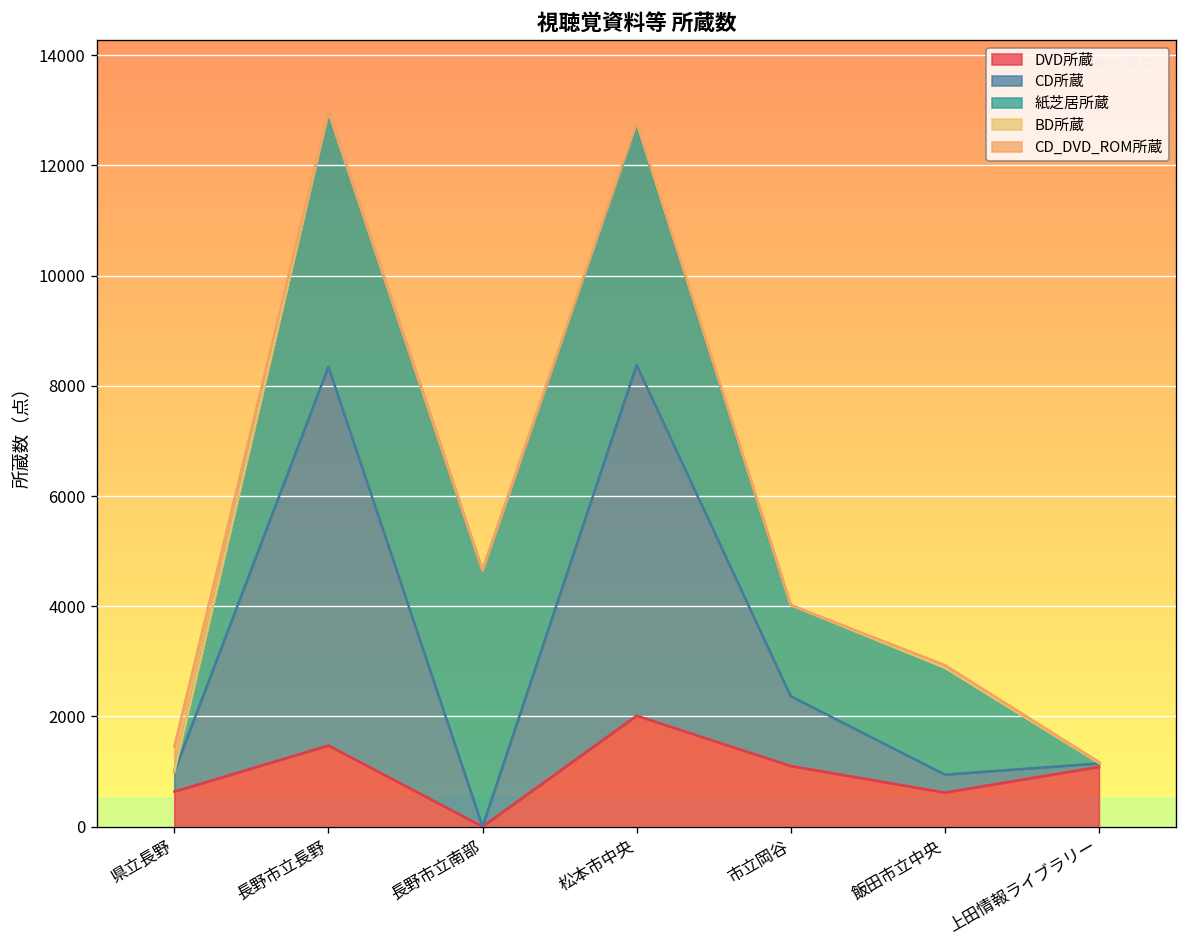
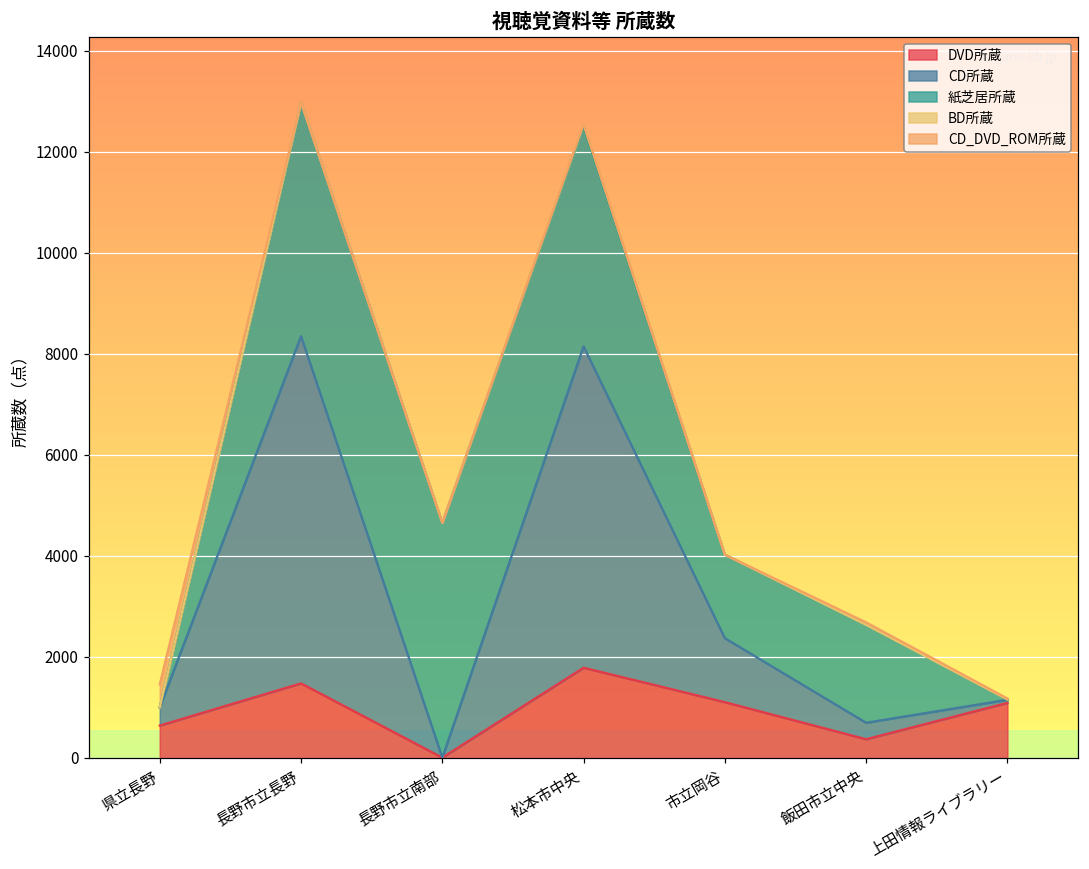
DVD所蔵, 松本市中央: 2000 -> 1800
DVD所蔵, 飯田市立中央: 600 -> 400
